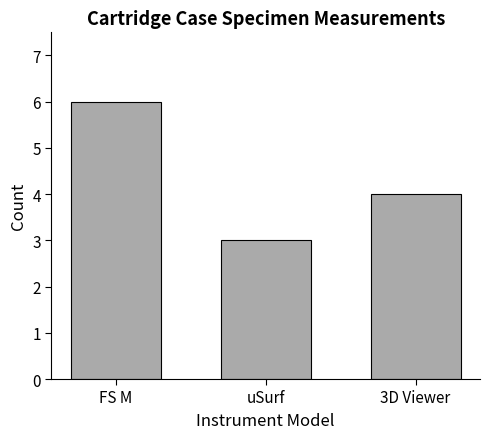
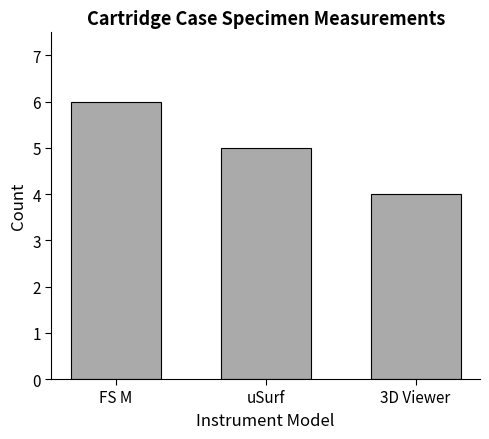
uSurf: 3 -> 5
